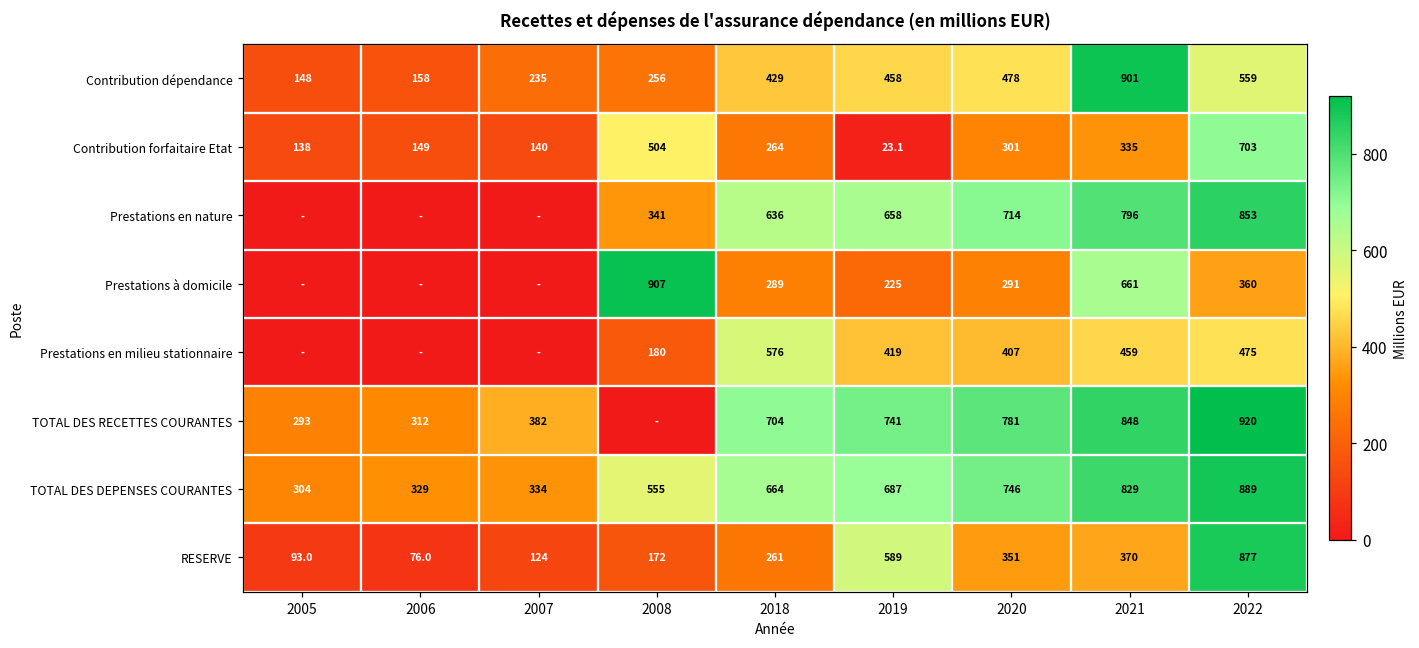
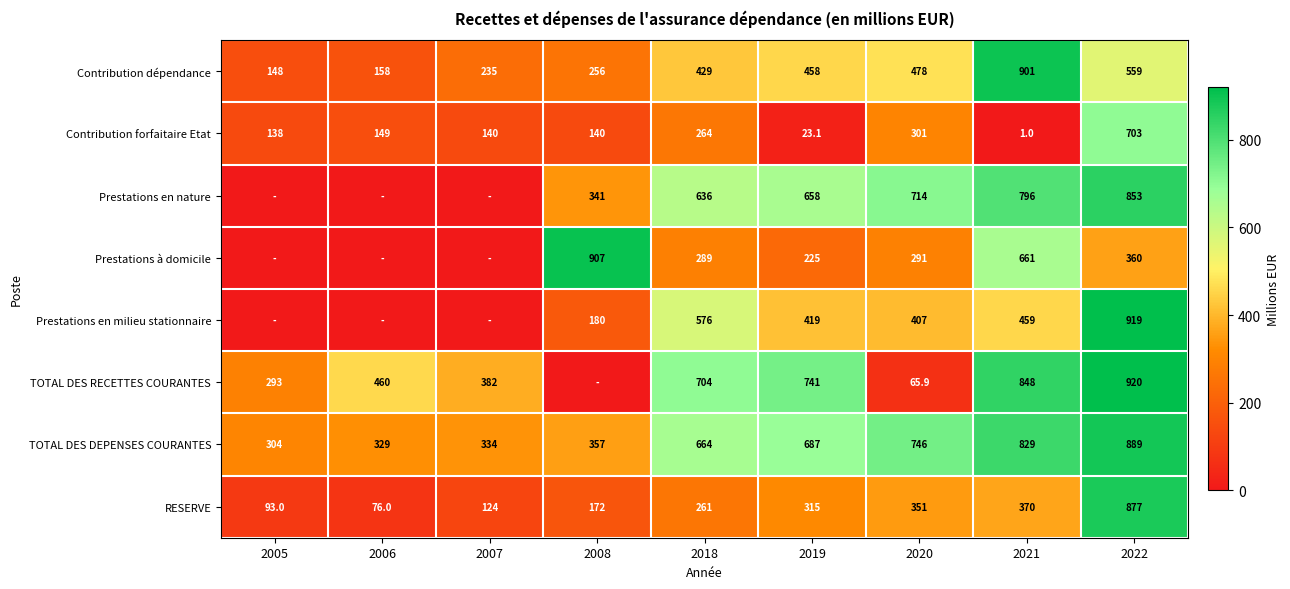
Contribution forfaitaire Etat, 2008: 504 -> 140
Contribution forfaitaire Etat, 2021: 335 -> 1.0
Prestations en milieu stationnaire, 2022: 475 -> 919
TOTAL DES RECETTES COURANTES, 2006: 312 -> 460
TOTAL DES RECETTES COURANTES, 2020: 781 -> 65.9
TOTAL DES DEPENSES COURANTES, 2008: 555 -> 357
RESERVE, 2019: 589 -> 315
